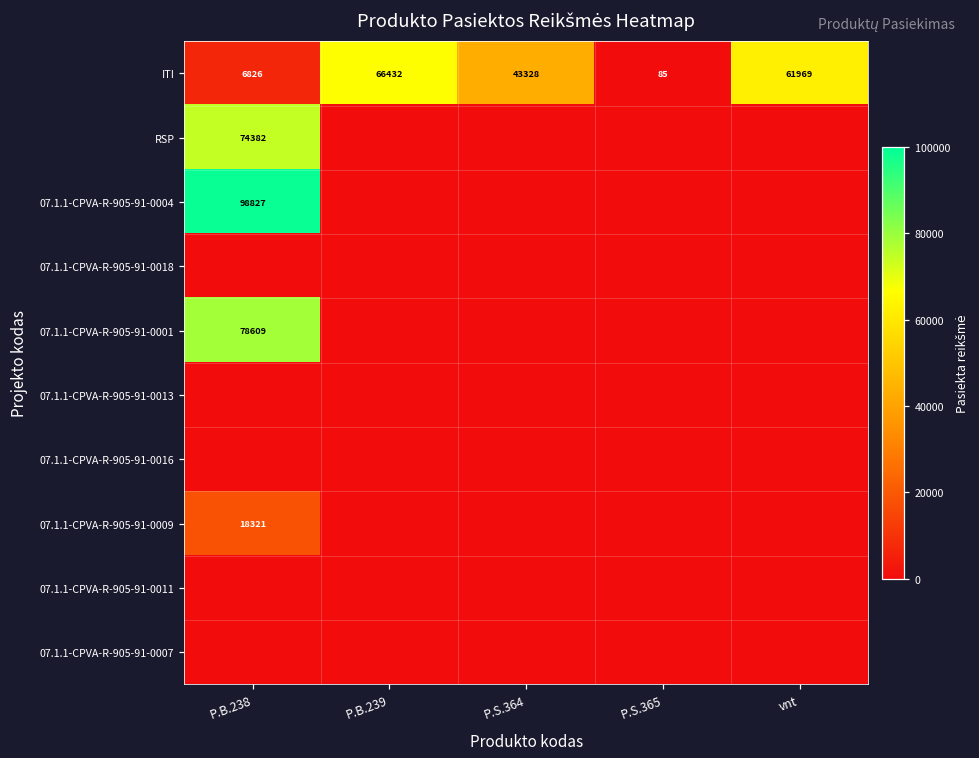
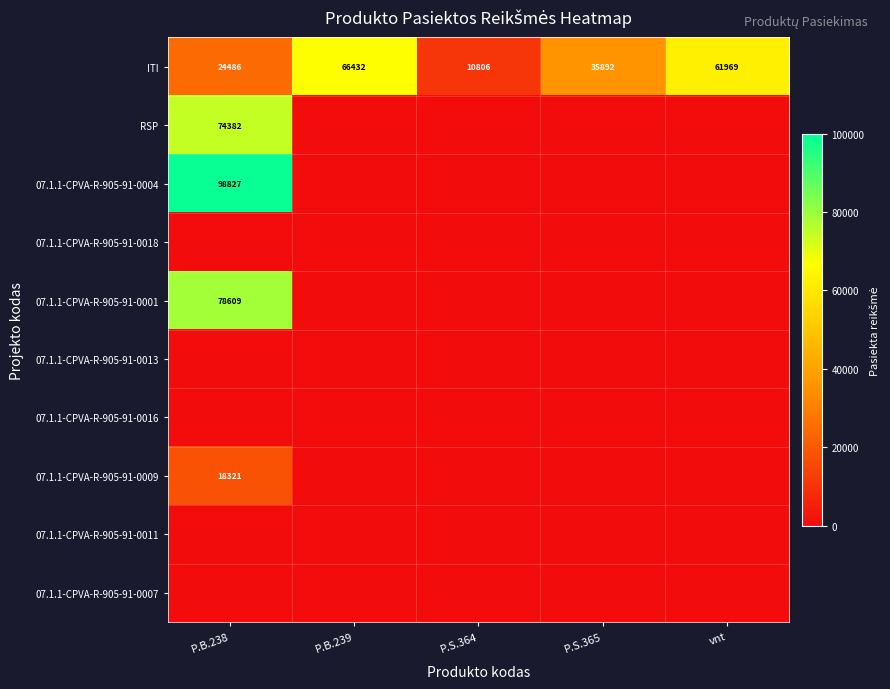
ITI, P.B.238: 6826 -> 24486
ITI, P.S.364: 43328 -> 10806
ITI, P.S.365: 85 -> 35892
